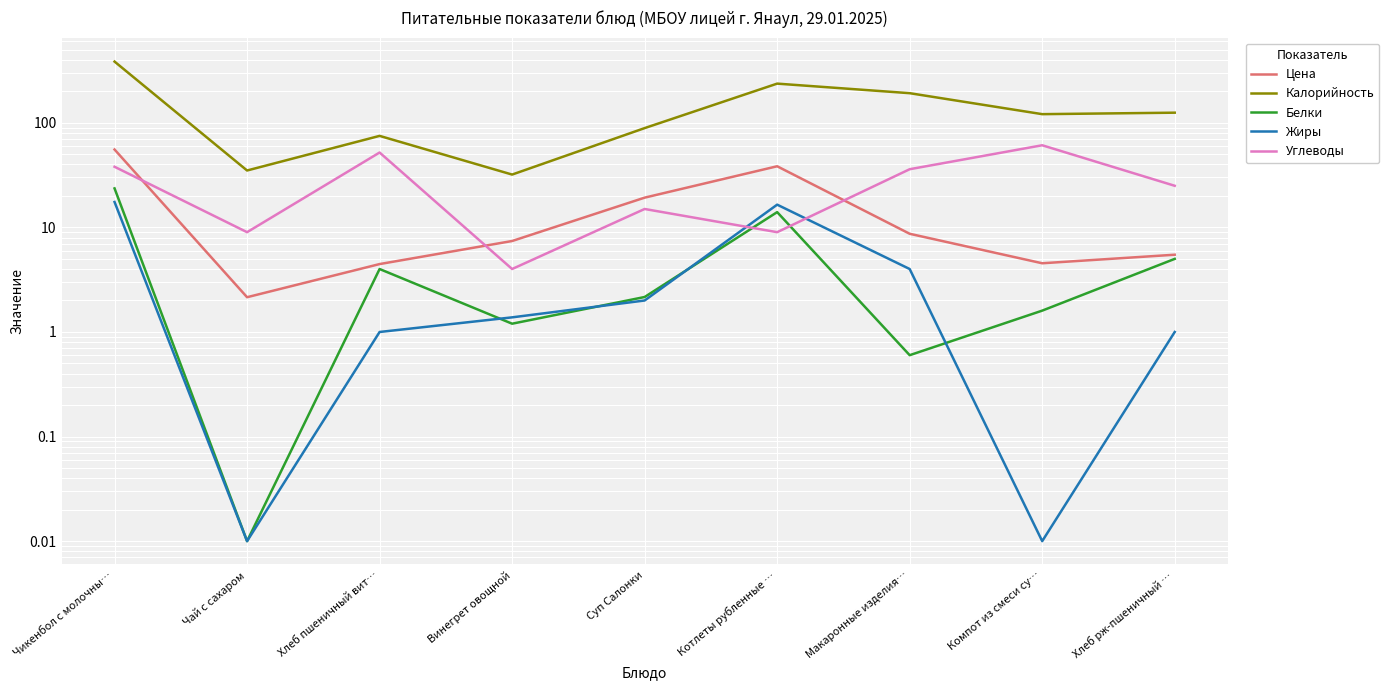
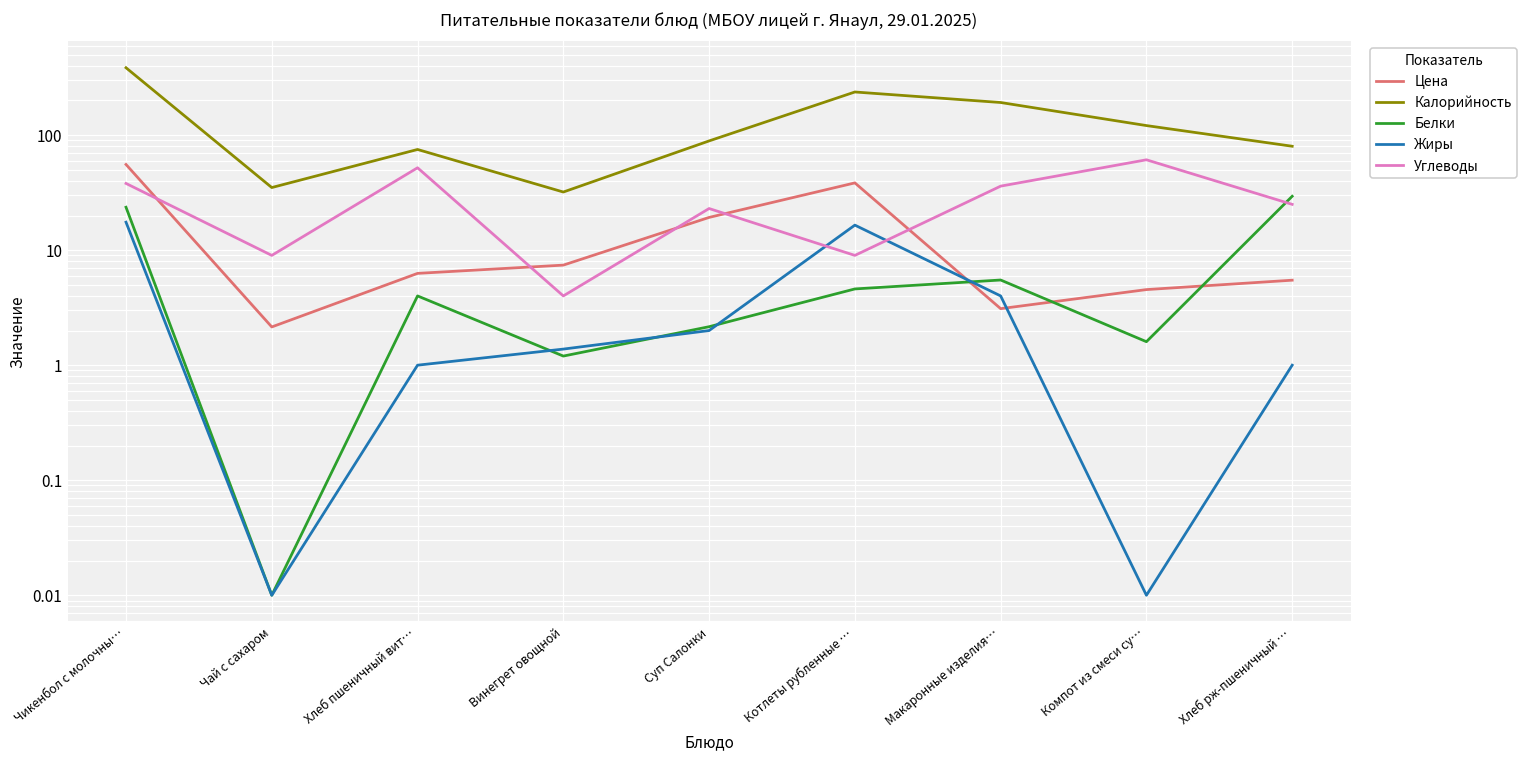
Цена, Хлеб пшеничный вит…: 4.5 -> 6
Углеводы, Суп Салонки: 15 -> 23
Белки, Котлеты рубленные …: 14 -> 5
Цена, Макаронные изделия…: 9 -> 3.1
Белки, Макаронные изделия…: 0.6 -> 6
Калорийность, Хлеб рж-пшеничный …: 130 -> 80
Белки, Хлеб рж-пшеничный …: 5 -> 29
